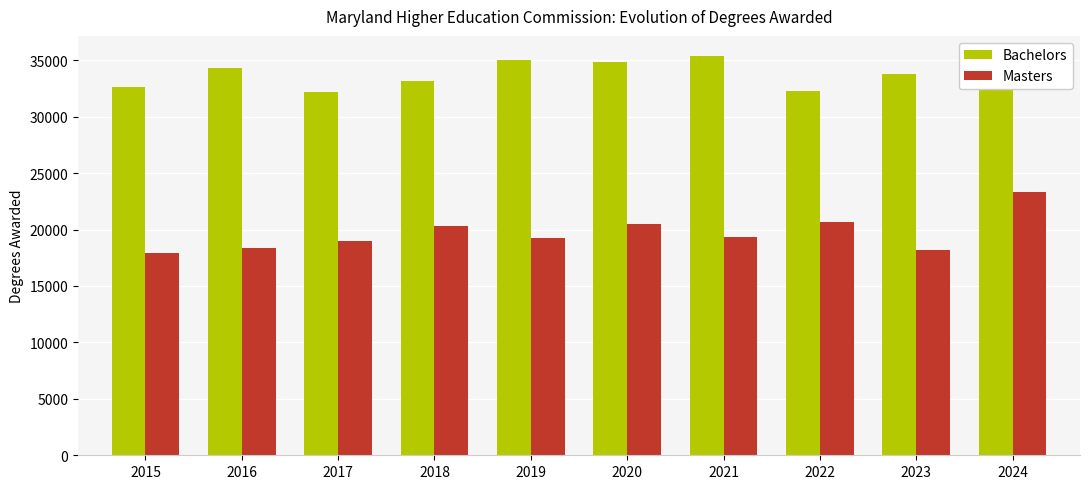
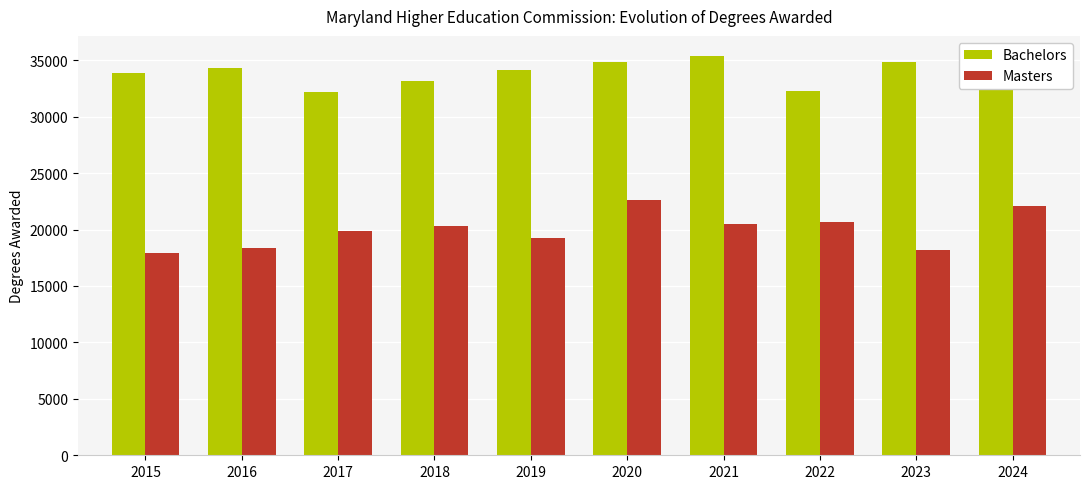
Bachelors, 2015: 32600 -> 33800
Masters, 2017: 19000 -> 19900
Bachelors, 2019: 35000 -> 34100
Masters, 2020: 20500 -> 22600
Masters, 2021: 19300 -> 20500
Bachelors, 2023: 33800 -> 34900
Masters, 2024: 23300 -> 22100
